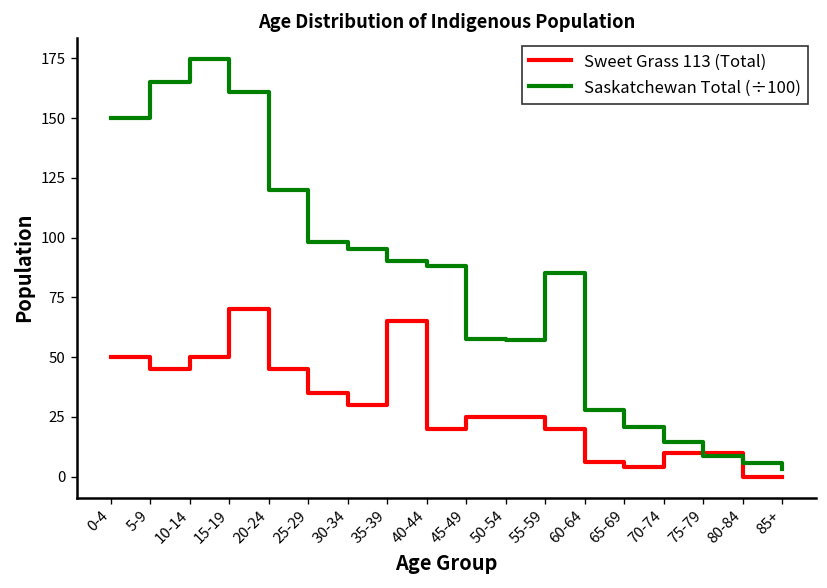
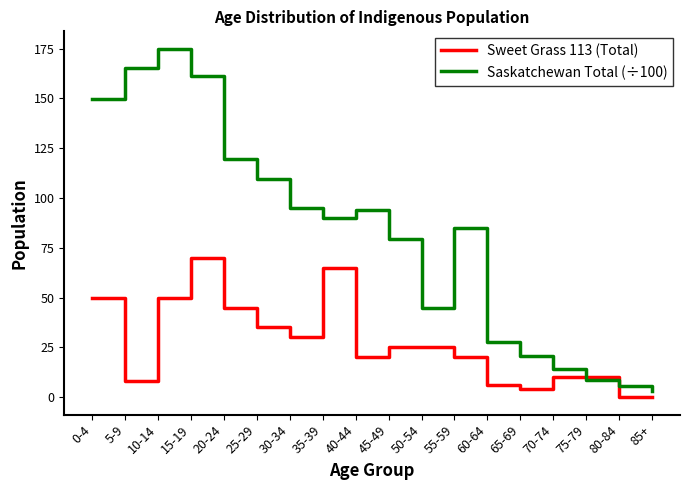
Sweet Grass 113 (Total), 5-9: 45 -> 8
Saskatchewan Total (÷100), 25-29: 98 -> 110
Saskatchewan Total (÷100), 40-44: 88 -> 94
Saskatchewan Total (÷100), 45-49: 57 -> 80
Saskatchewan Total (÷100), 50-54: 57 -> 45
